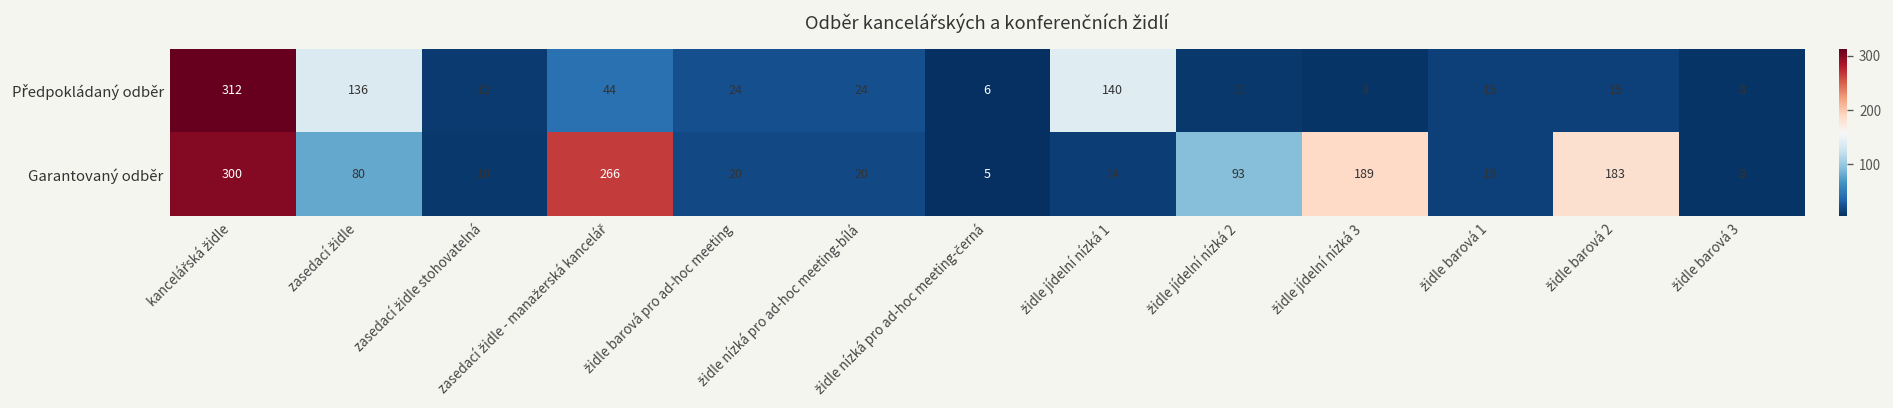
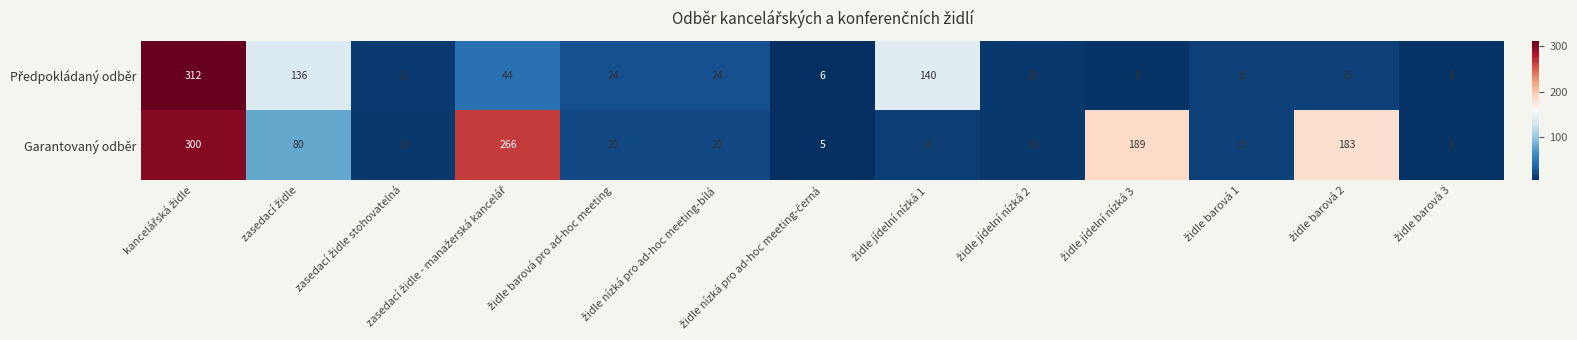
Garantovaný odběr, židle jídelní nízká 2: 93 -> 10
